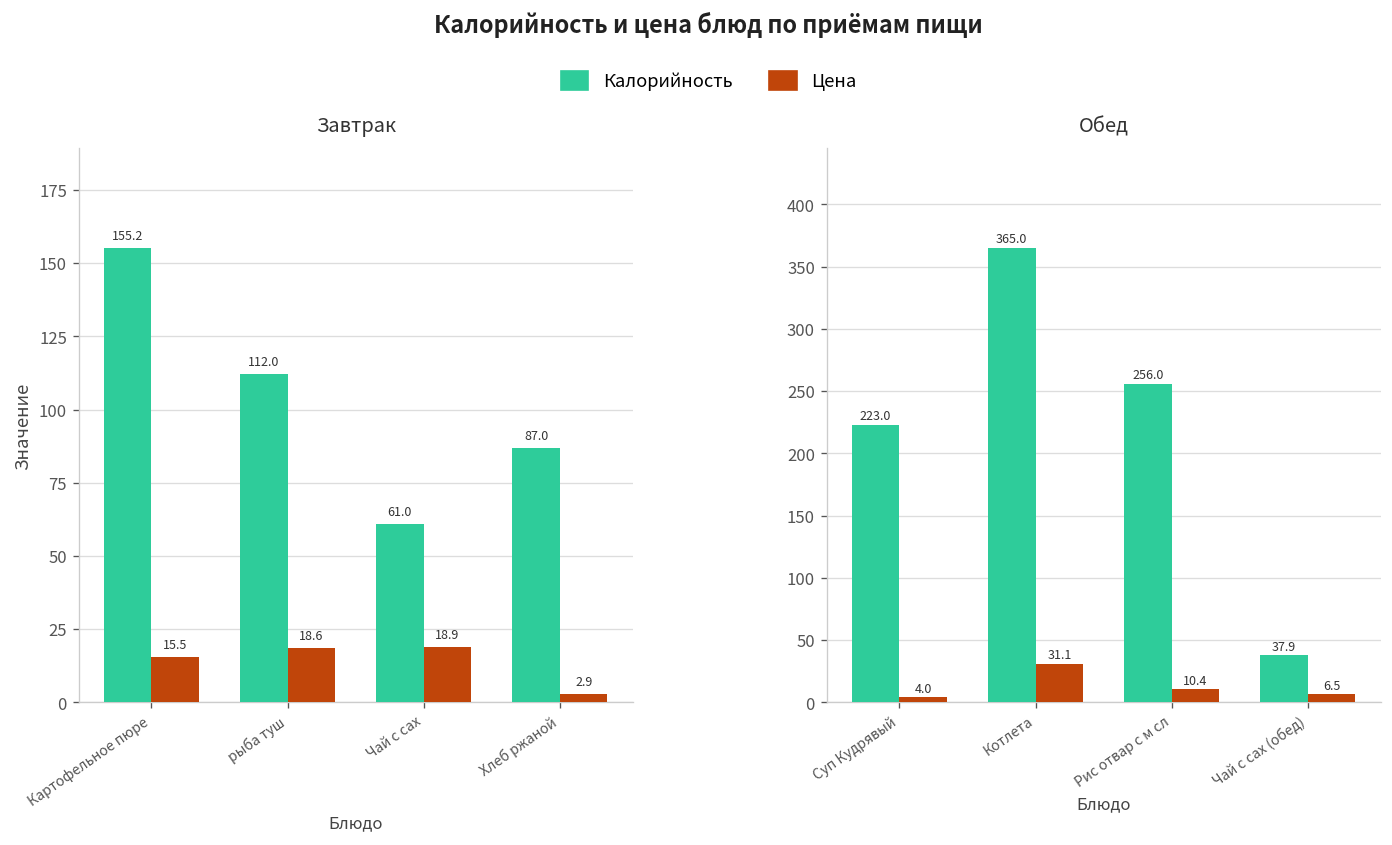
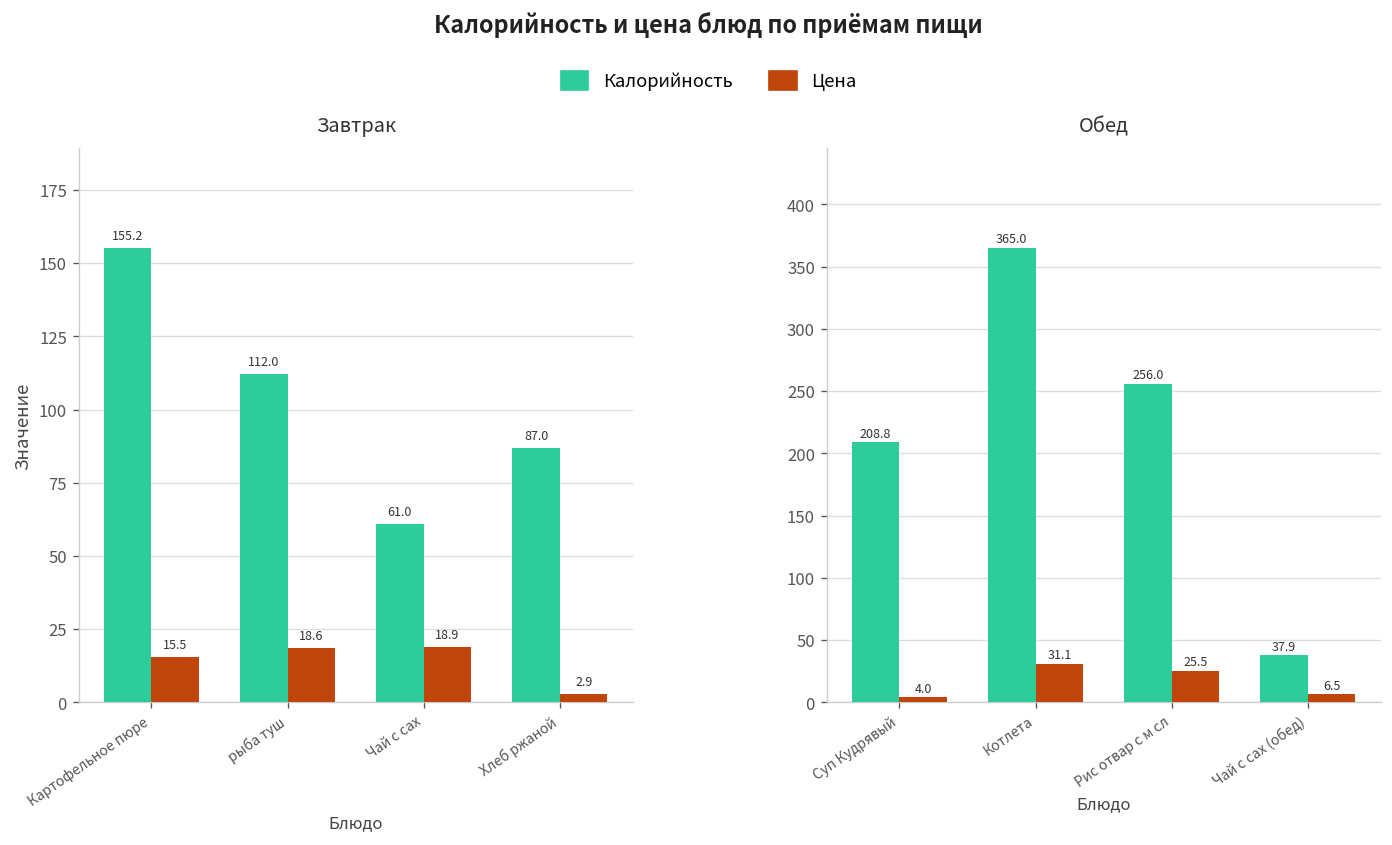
Обед, Калорийность, Суп Кудрявый: 223.0 -> 208.8
Обед, Цена, Рис отвар с м сл: 10.4 -> 25.5
